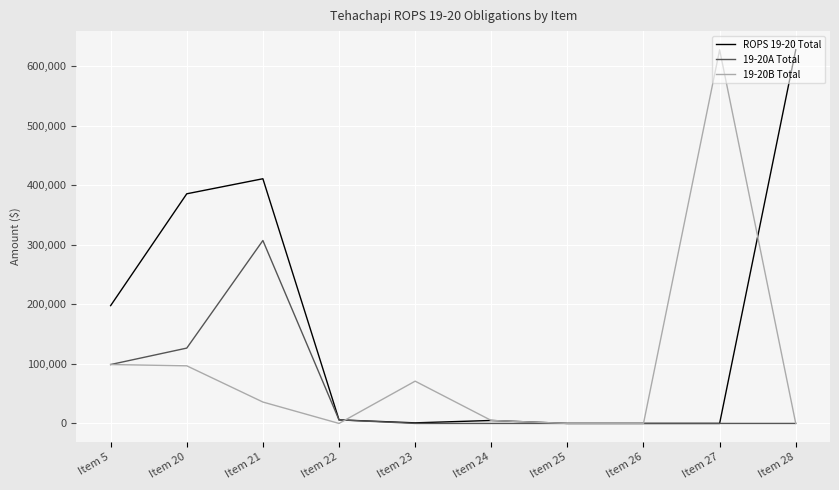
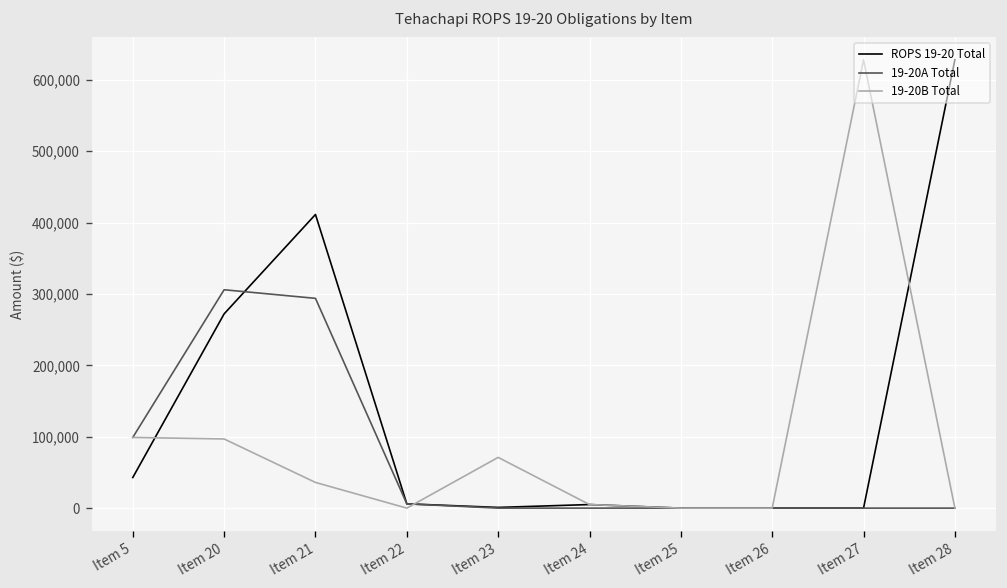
ROPS 19-20 Total, Item 5: 200,000 -> 40,000
ROPS 19-20 Total, Item 20: 390,000 -> 270,000
19-20A Total, Item 20: 130,000 -> 310,000
19-20A Total, Item 21: 310,000 -> 290,000
